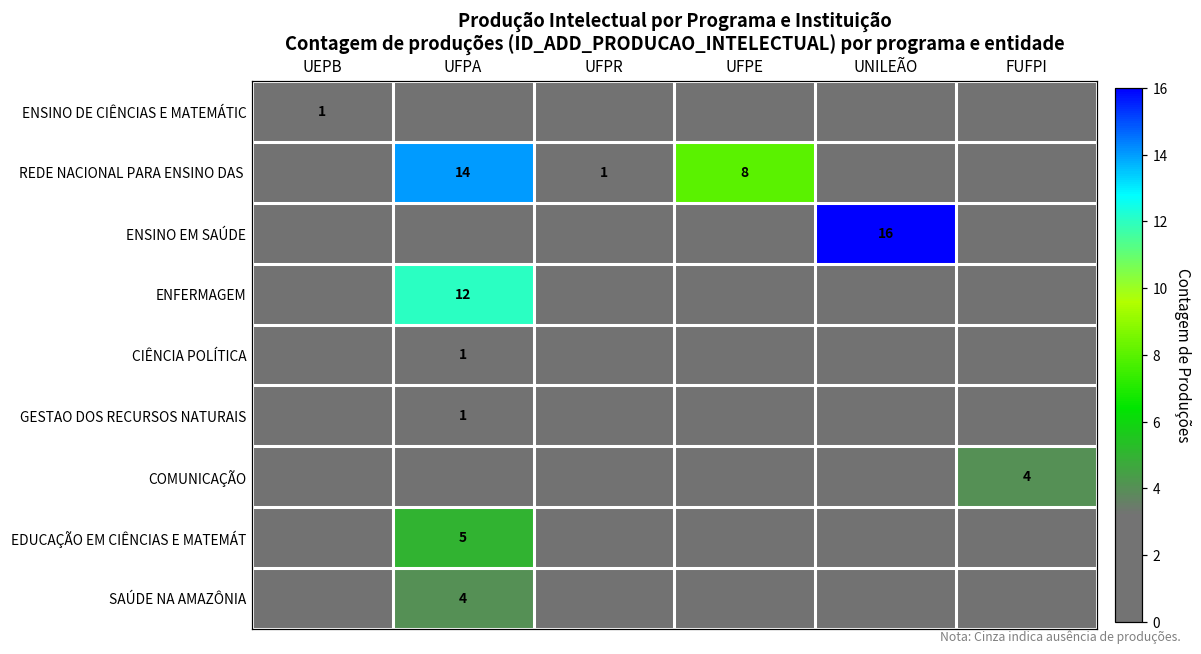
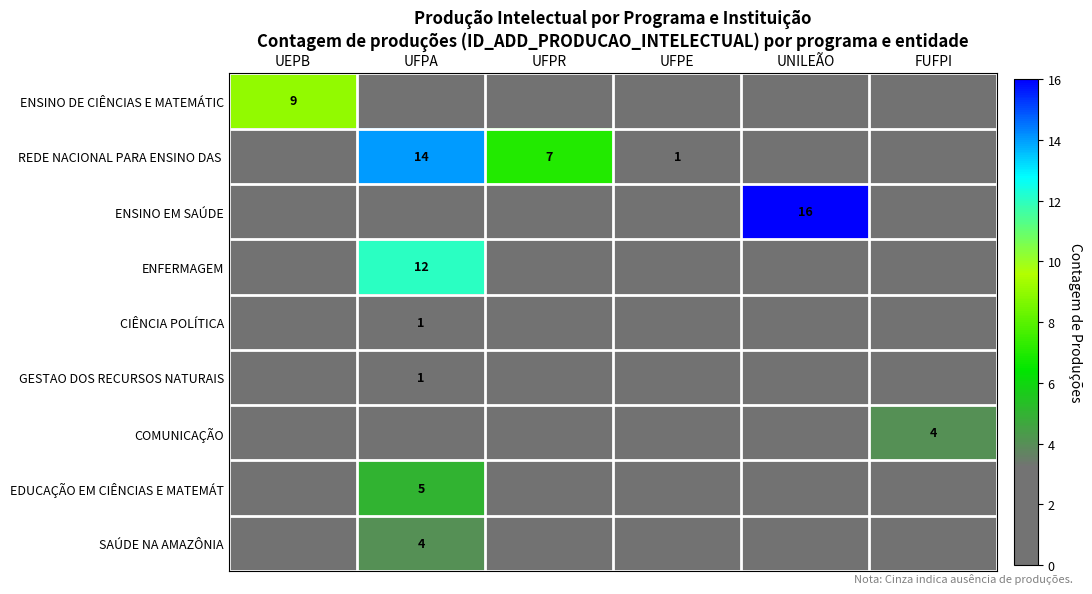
ENSINO DE CIÊNCIAS E MATEMÁTIC, UEPB: 1 -> 9
REDE NACIONAL PARA ENSINO DAS, UFPR: 1 -> 7
REDE NACIONAL PARA ENSINO DAS, UFPE: 8 -> 1
